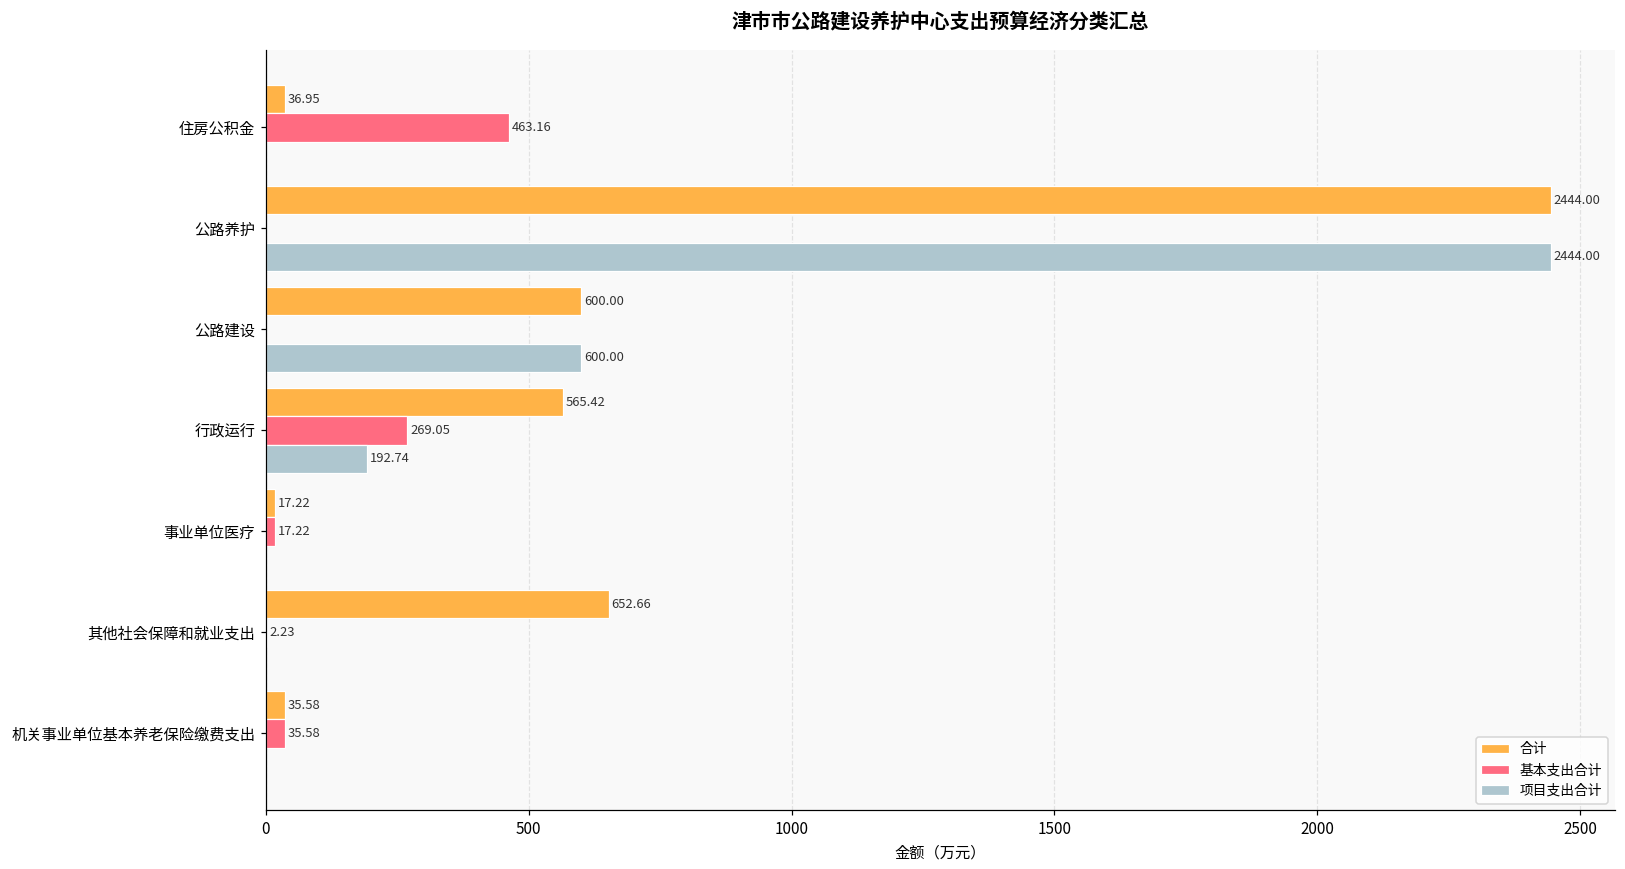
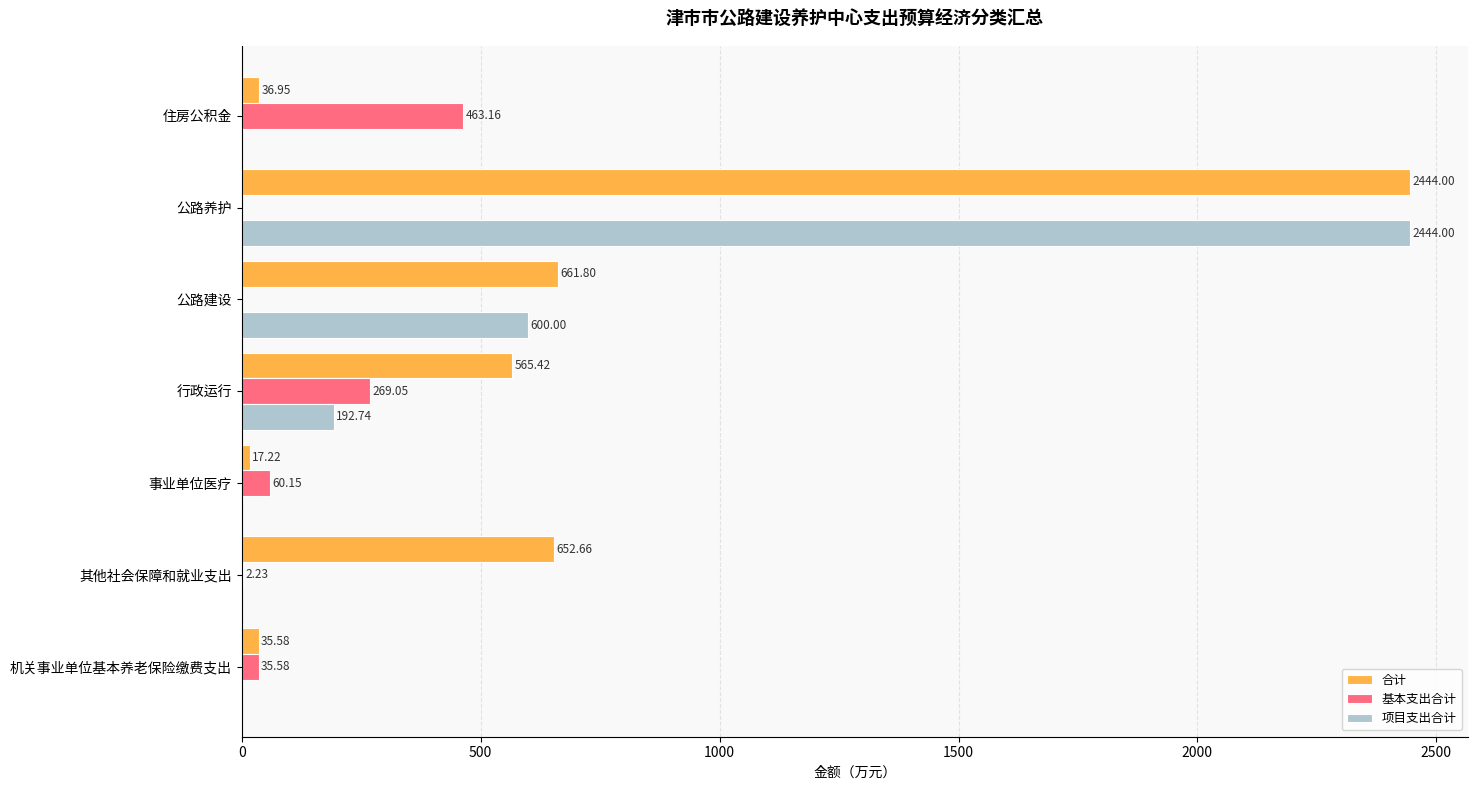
合计, 公路建设: 600.00 -> 661.80
基本支出合计, 事业单位医疗: 17.22 -> 60.15
